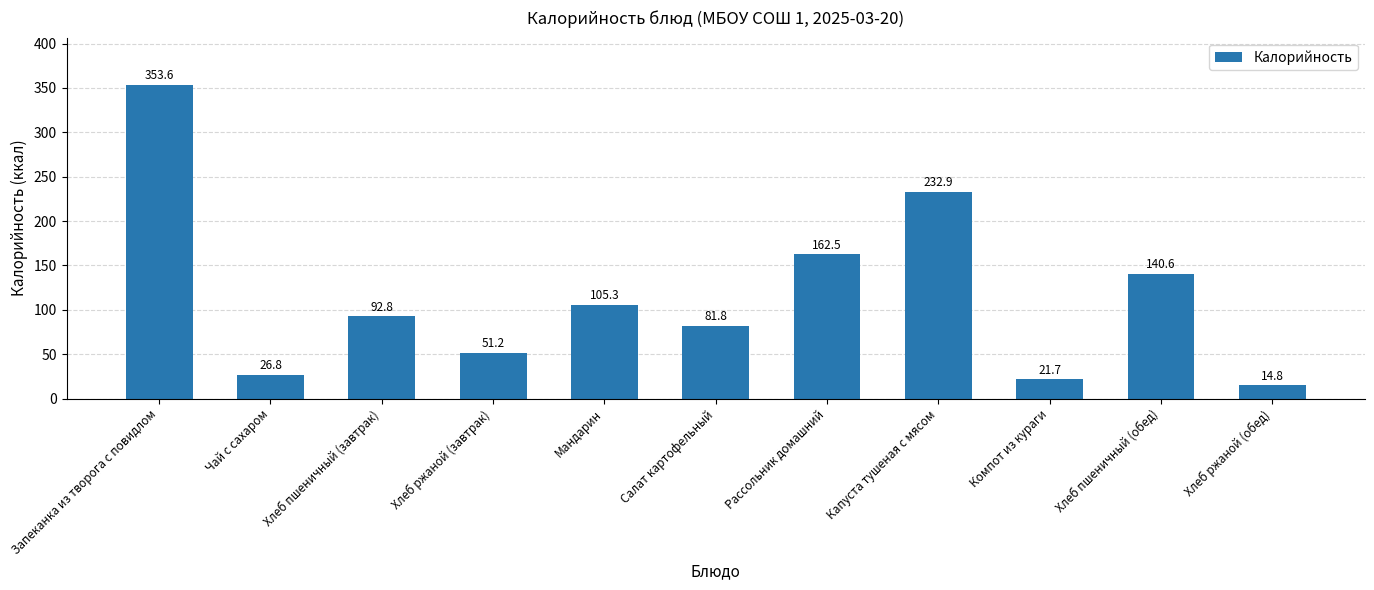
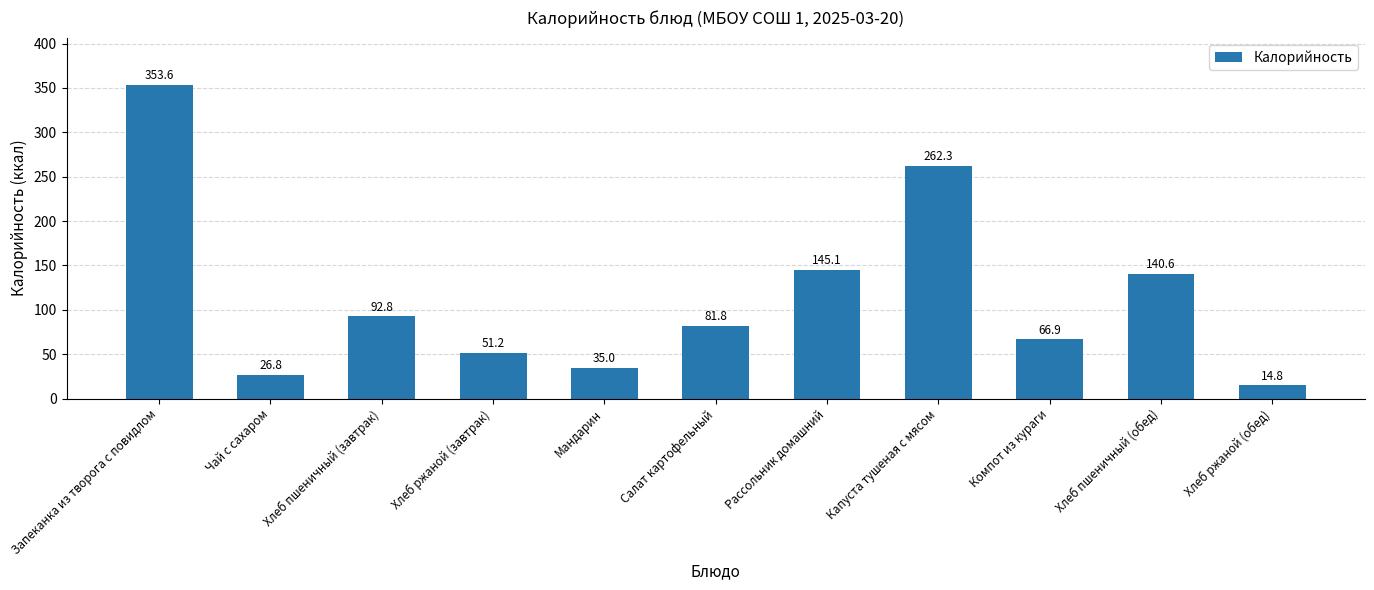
Мандарин: 105.3 -> 35.0
Рассольник домашний: 162.5 -> 145.1
Капуста тушеная с мясом: 232.9 -> 262.3
Компот из кураги: 21.7 -> 66.9
